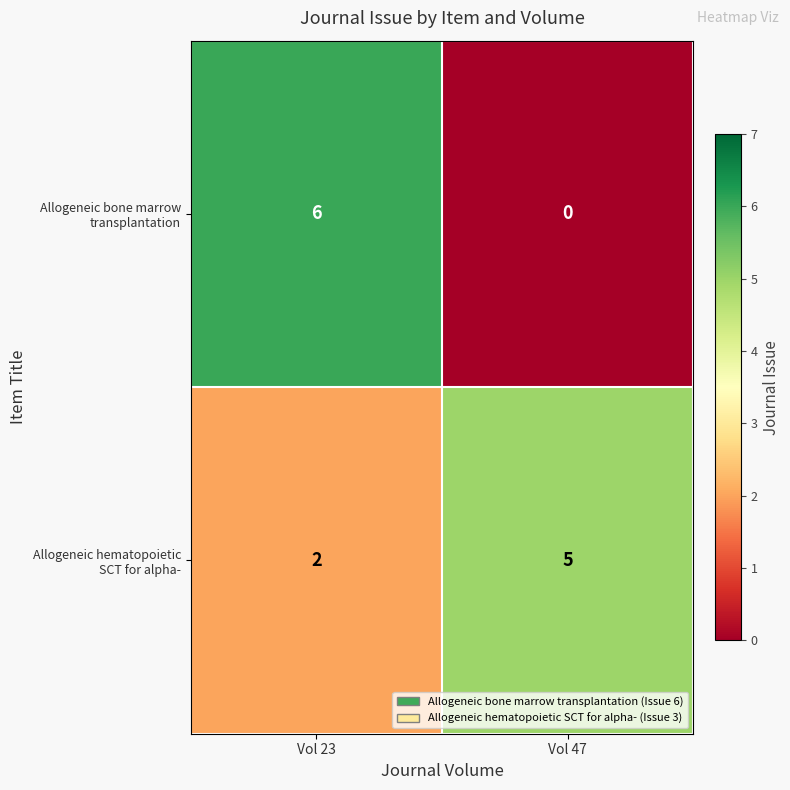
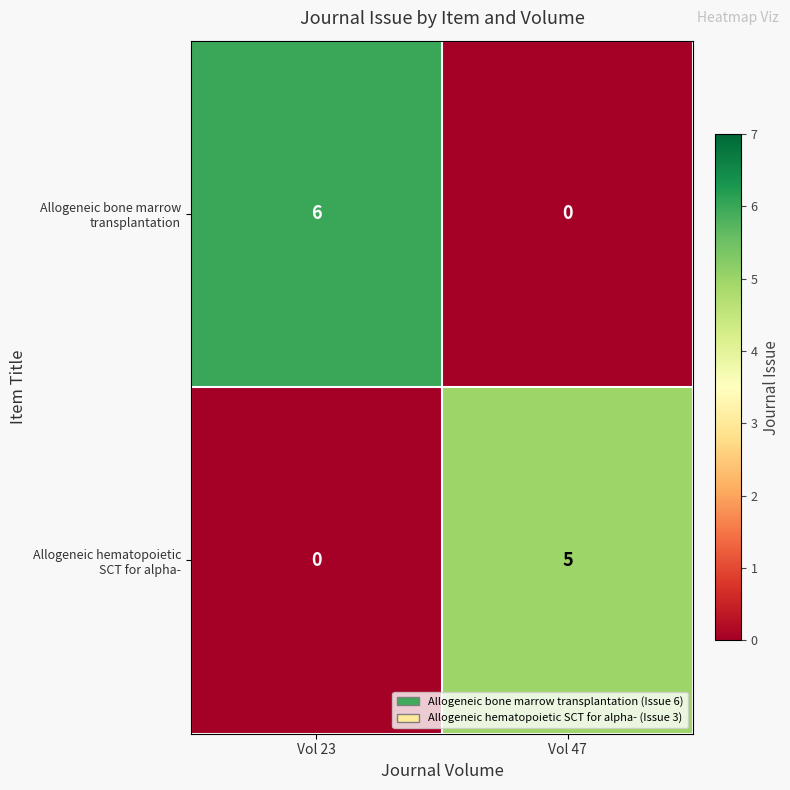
Allogeneic hematopoietic SCT for alpha-, Vol 23: 2 -> 0
